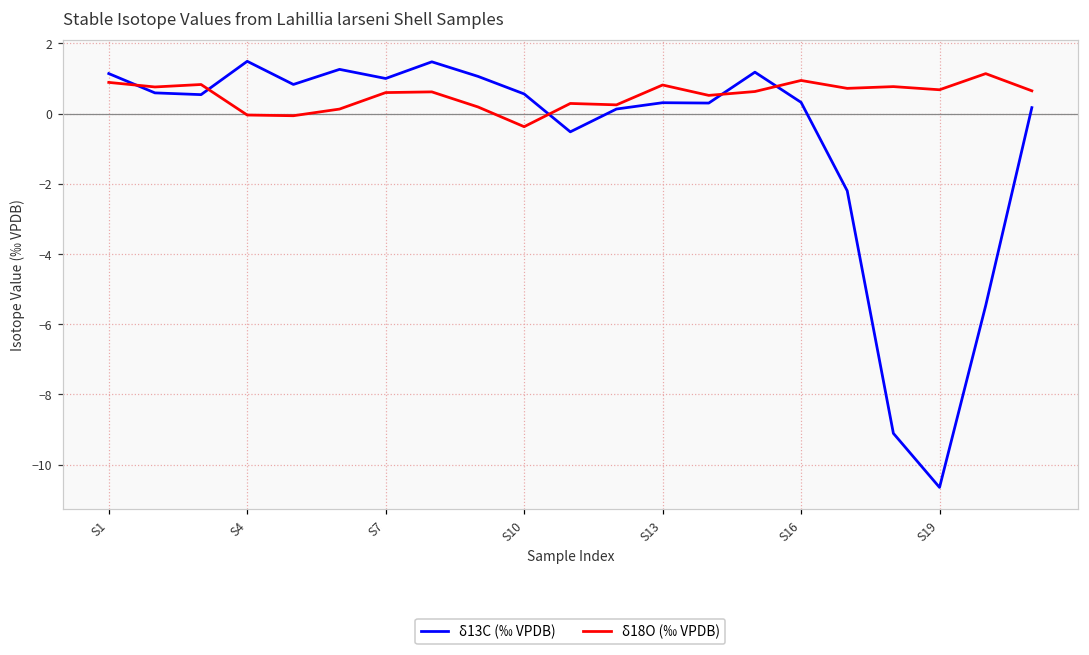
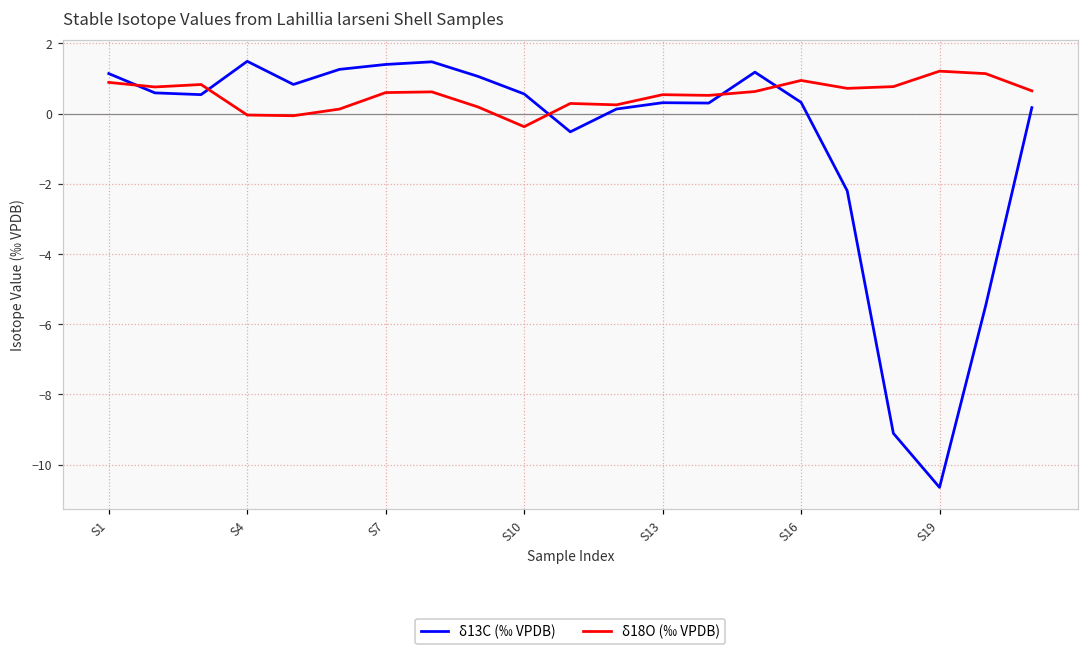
δ13C (‰ VPDB), S7: 1.0 -> 1.4
δ18O (‰ VPDB), S13: 0.8 -> 0.5
δ18O (‰ VPDB), S19: 0.7 -> 1.2
